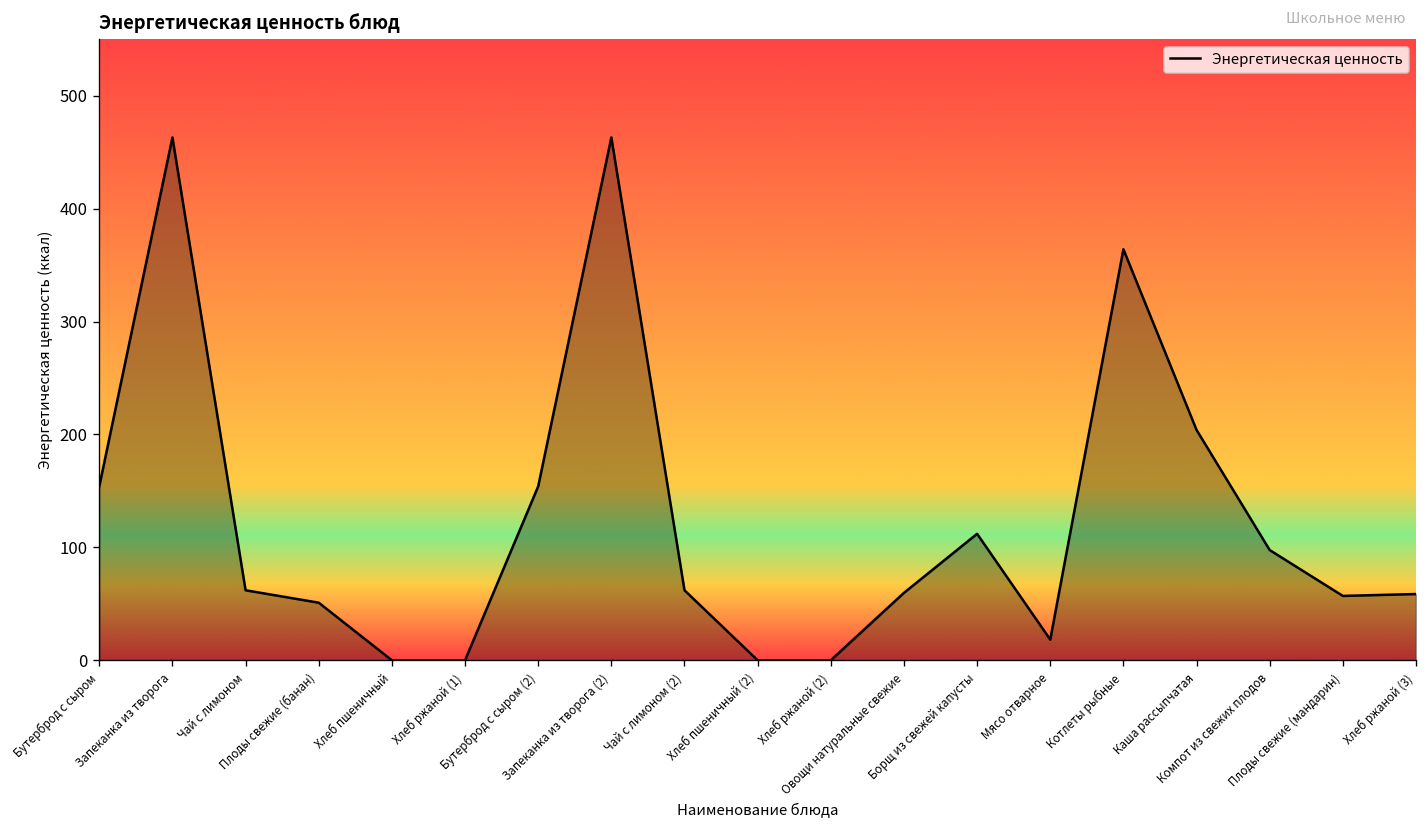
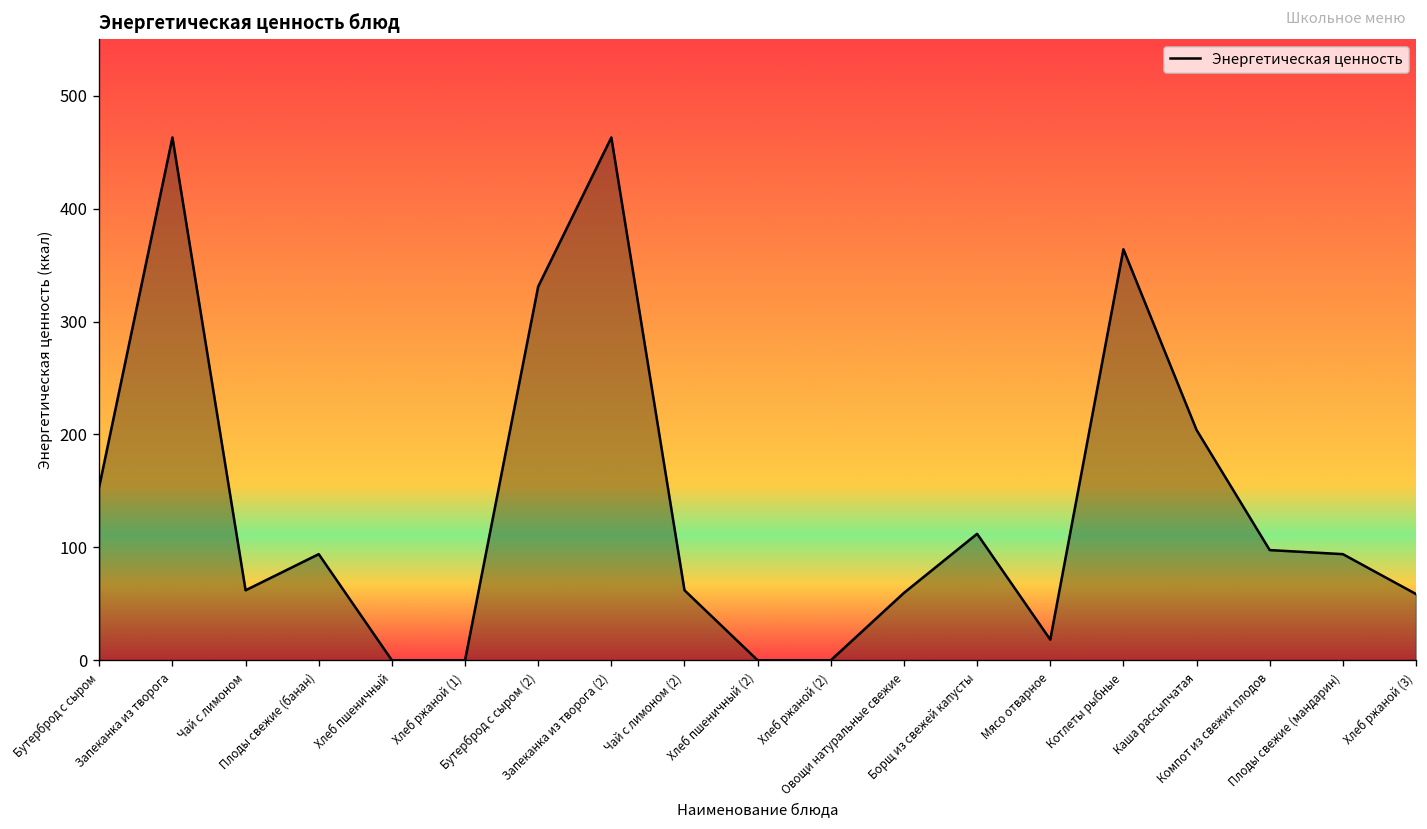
Плоды свежие (банан): 50 -> 90
Бутерброд с сыром (2): 150 -> 330
Плоды свежие (мандарин): 60 -> 90
